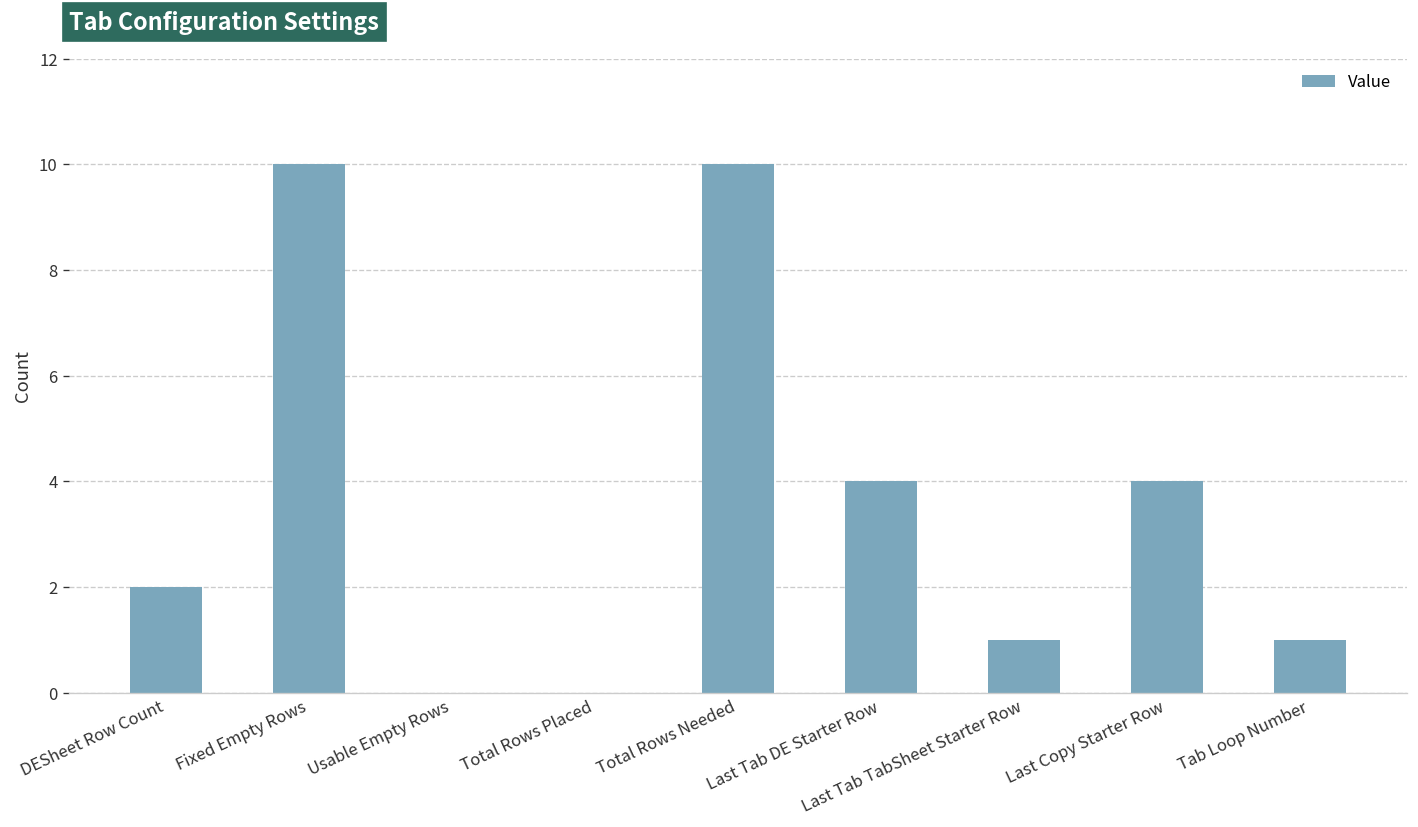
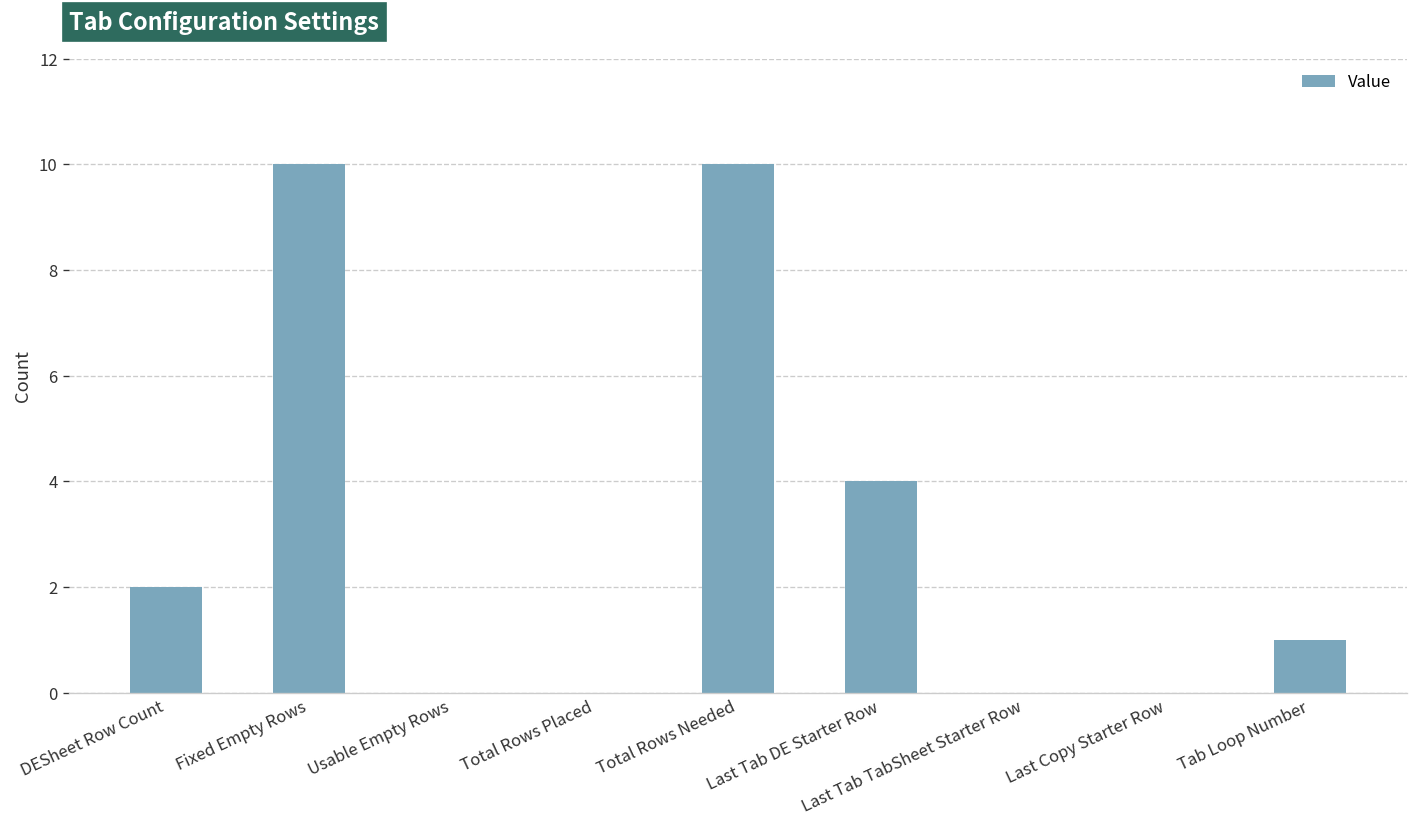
Last Tab TabSheet Starter Row: 1 -> 0
Last Copy Starter Row: 4 -> 0
